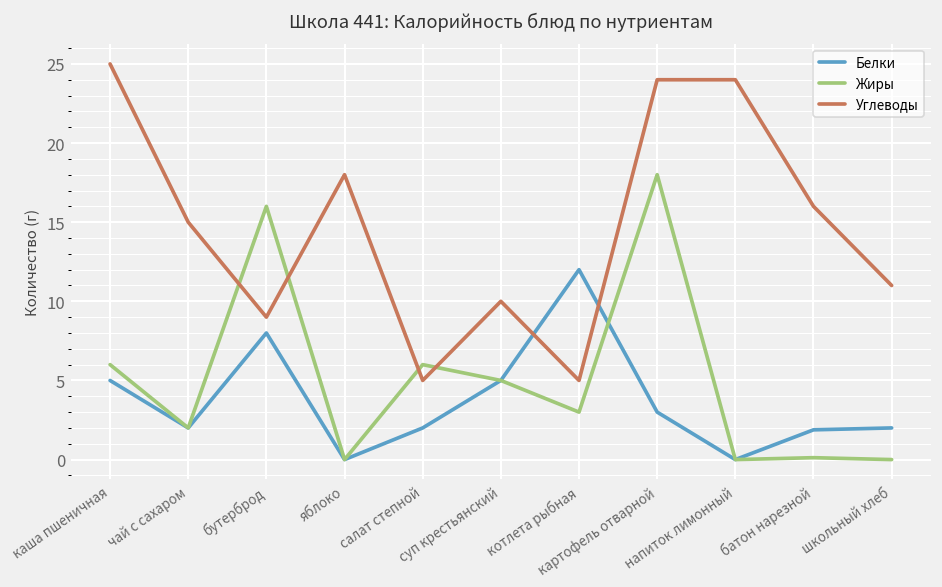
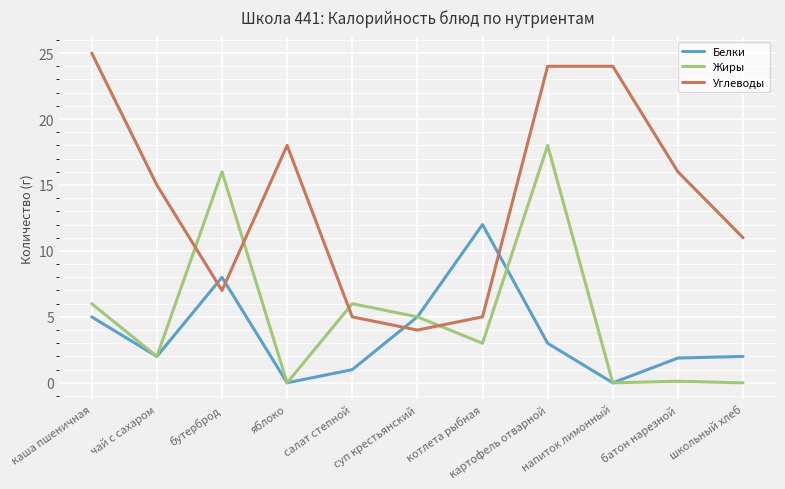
Углеводы, бутерброд: 9 -> 7
Белки, салат степной: 2 -> 1
Углеводы, суп крестьянский: 10 -> 4
